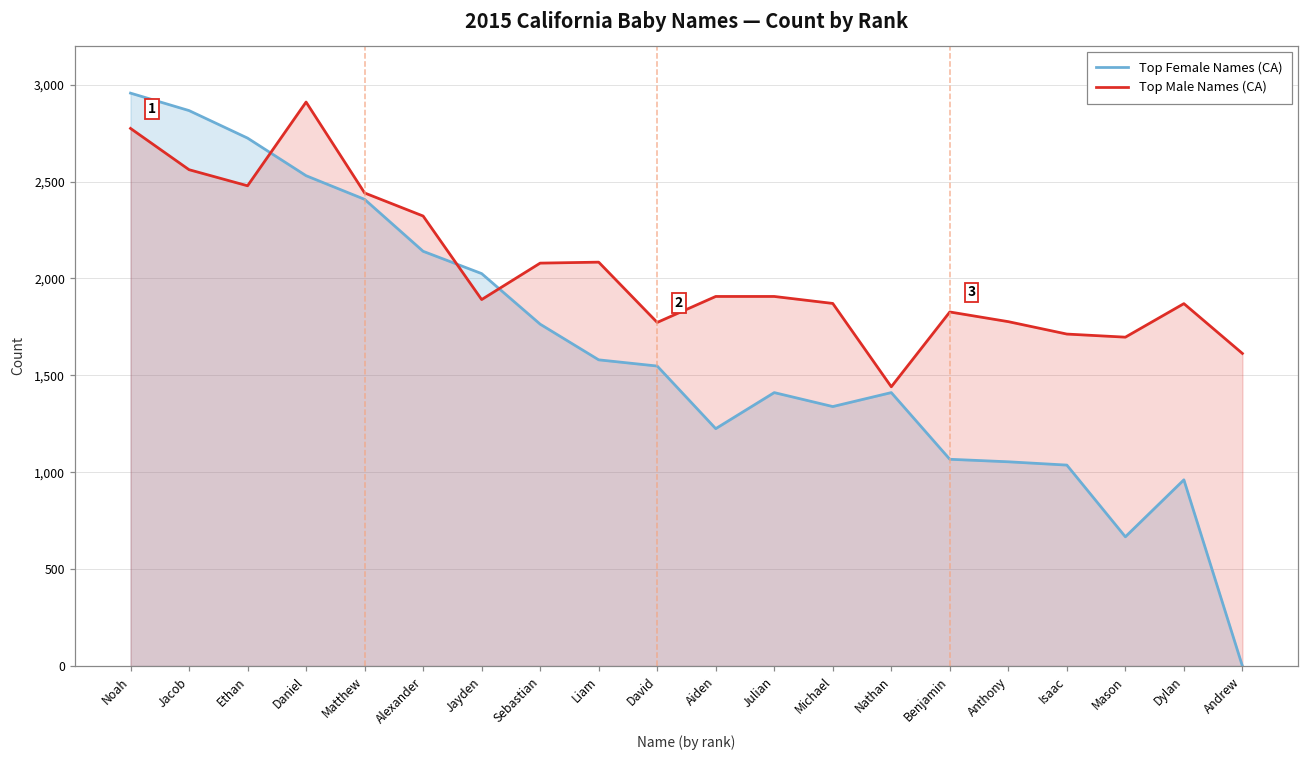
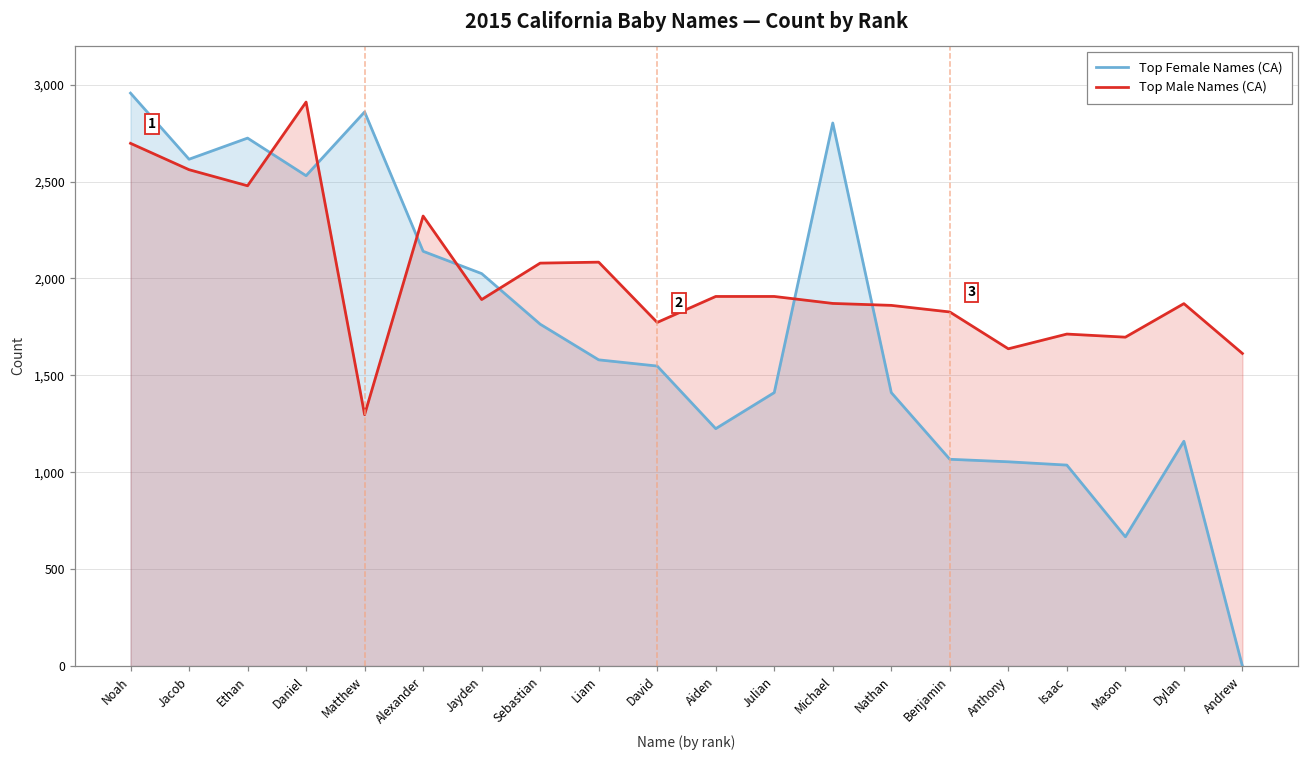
Top Male Names (CA), Noah: 2,770 -> 2,700
Top Female Names (CA), Jacob: 2,870 -> 2,620
Top Female Names (CA), Matthew: 2,410 -> 2,860
Top Male Names (CA), Matthew: 2,440 -> 1,300
Top Female Names (CA), Michael: 1,340 -> 2,800
Top Male Names (CA), Nathan: 1,440 -> 1,860
Top Male Names (CA), Anthony: 1,780 -> 1,640
Top Female Names (CA), Dylan: 960 -> 1,160
